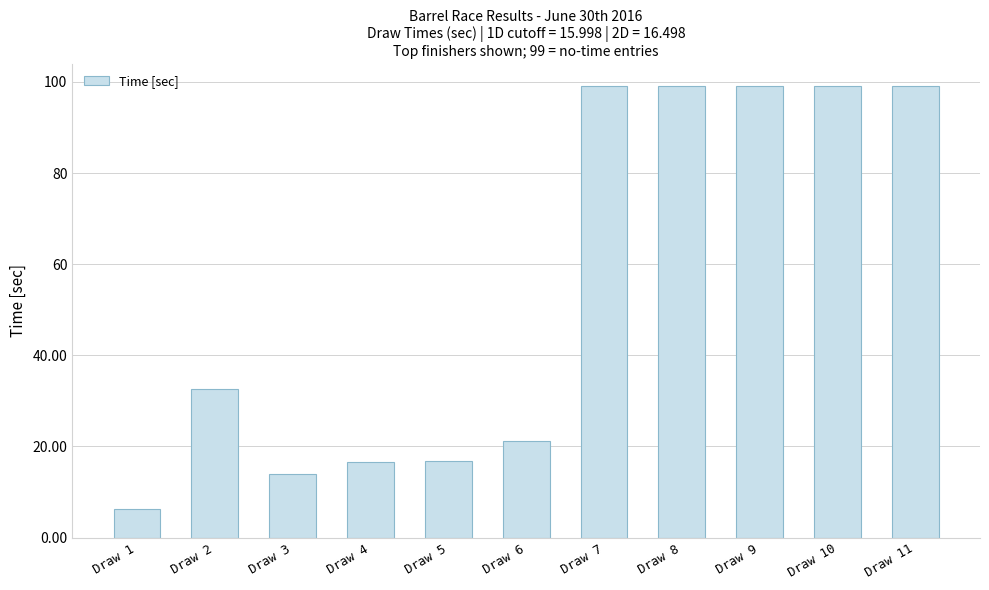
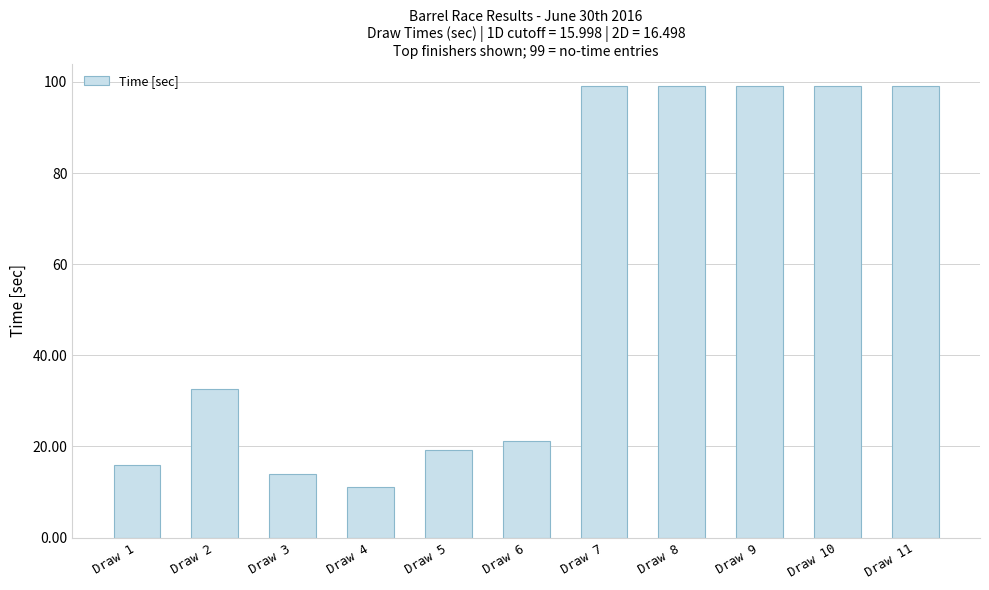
Draw 1: 6 -> 16
Draw 4: 17 -> 11
Draw 5: 17 -> 19
